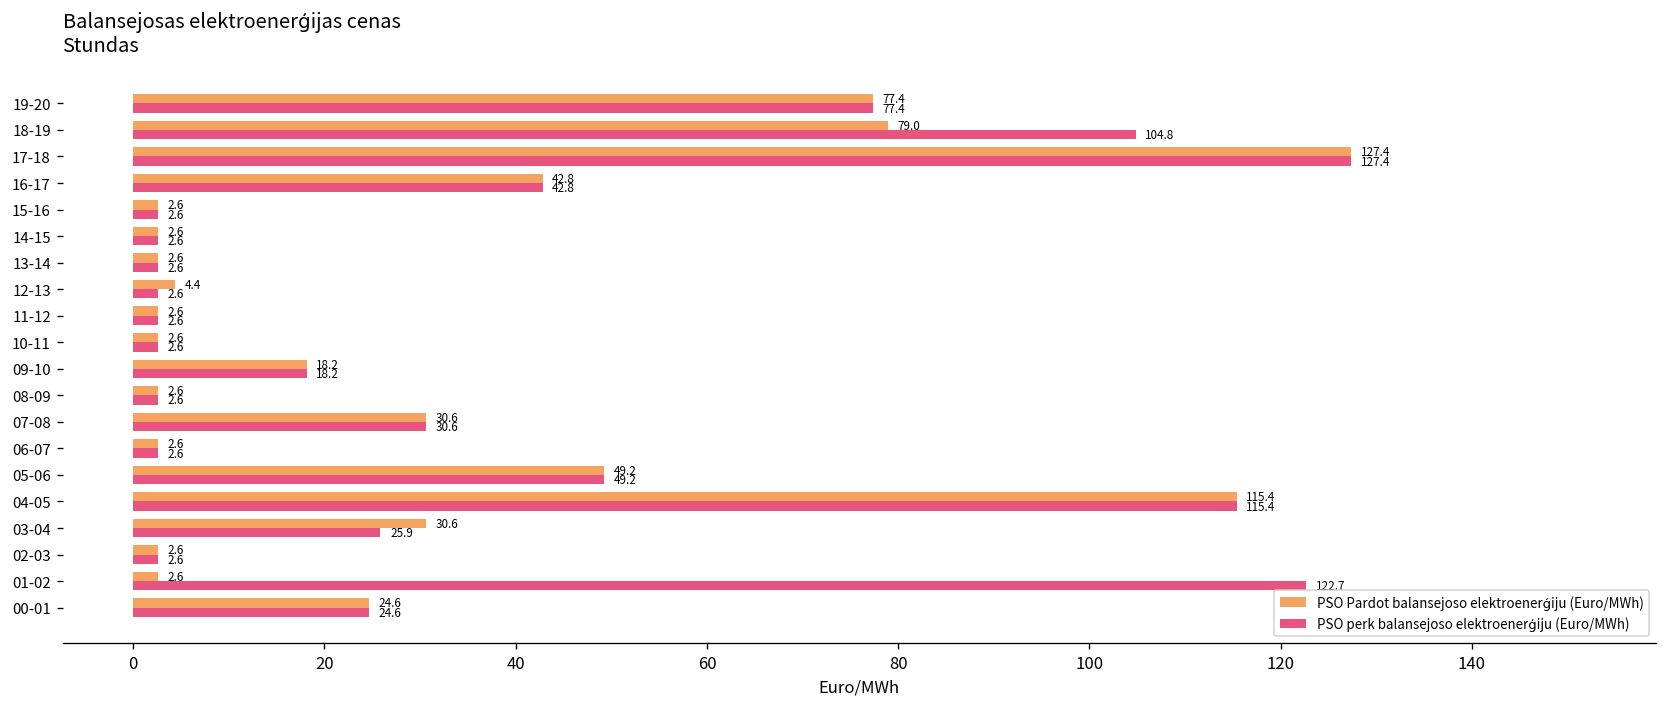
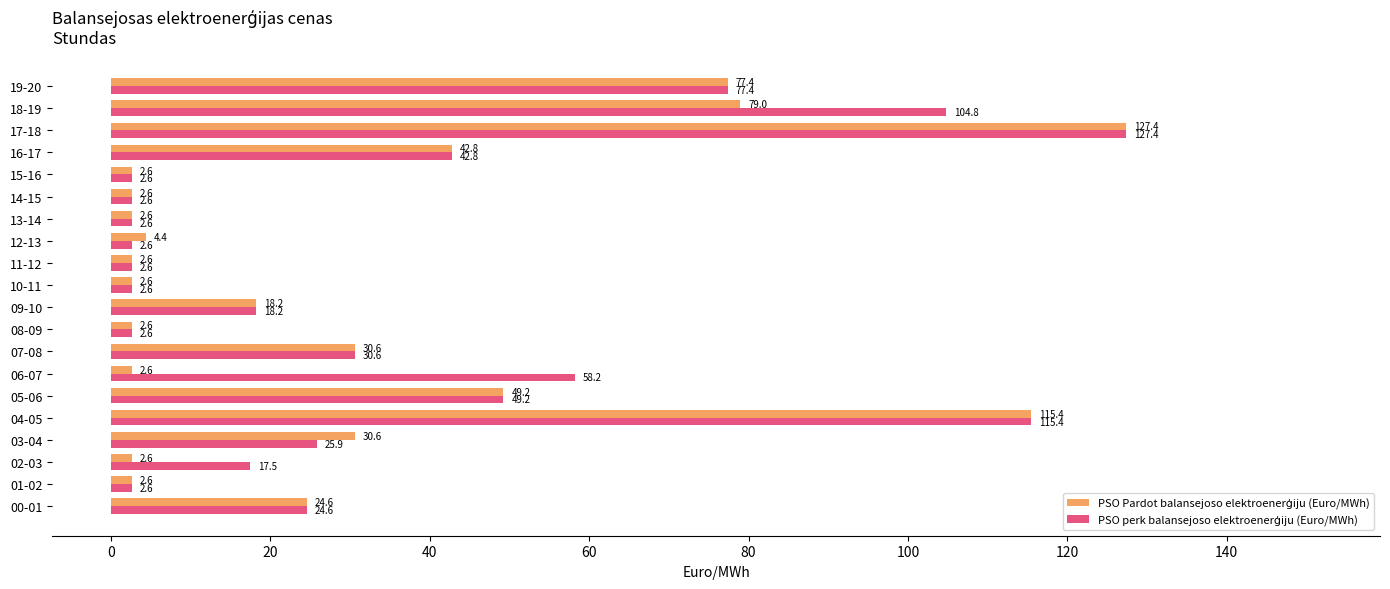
PSO perk balansejoso elektroenerģiju (Euro/MWh), 06-07: 2.6 -> 58.2
PSO perk balansejoso elektroenerģiju (Euro/MWh), 02-03: 2.6 -> 17.5
PSO perk balansejoso elektroenerģiju (Euro/MWh), 01-02: 122.7 -> 2.6
